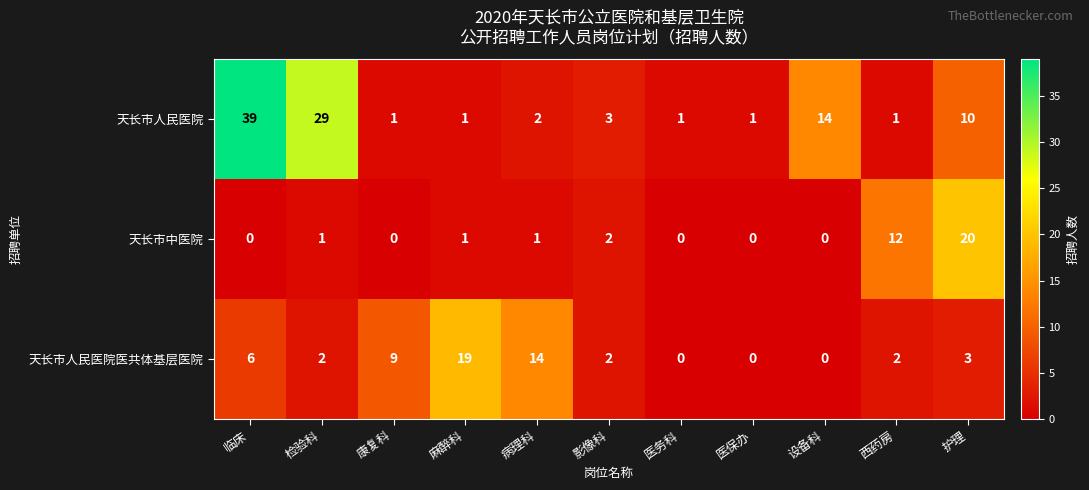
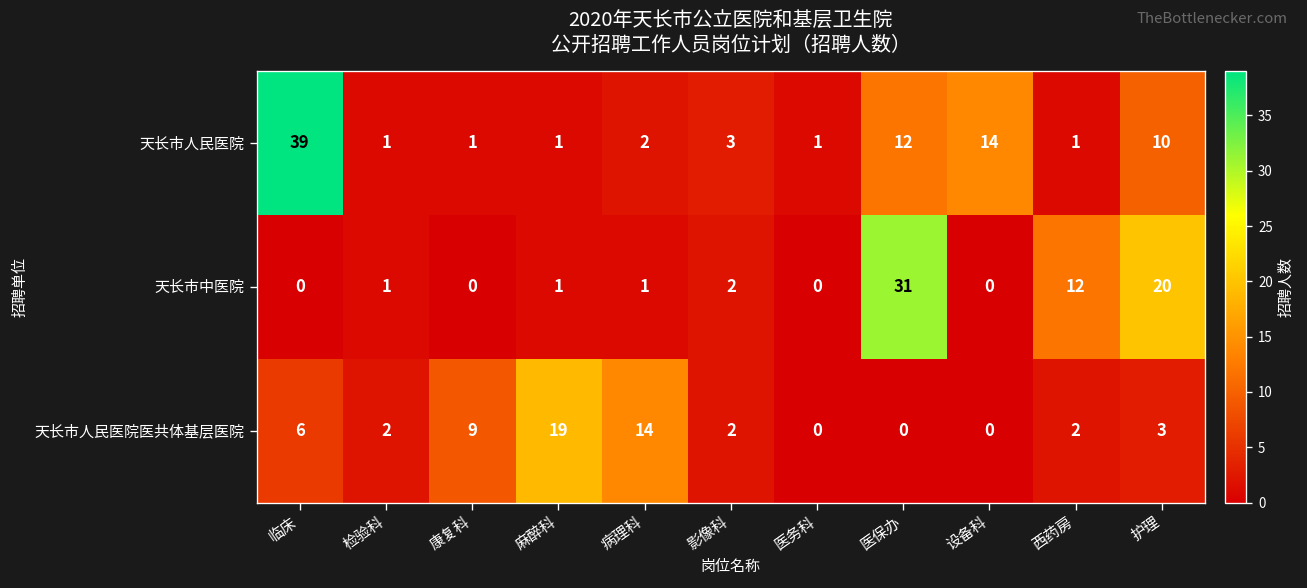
天长市人民医院, 检验科: 29 -> 1
天长市人民医院, 医保办: 1 -> 12
天长市中医院, 医保办: 0 -> 31
